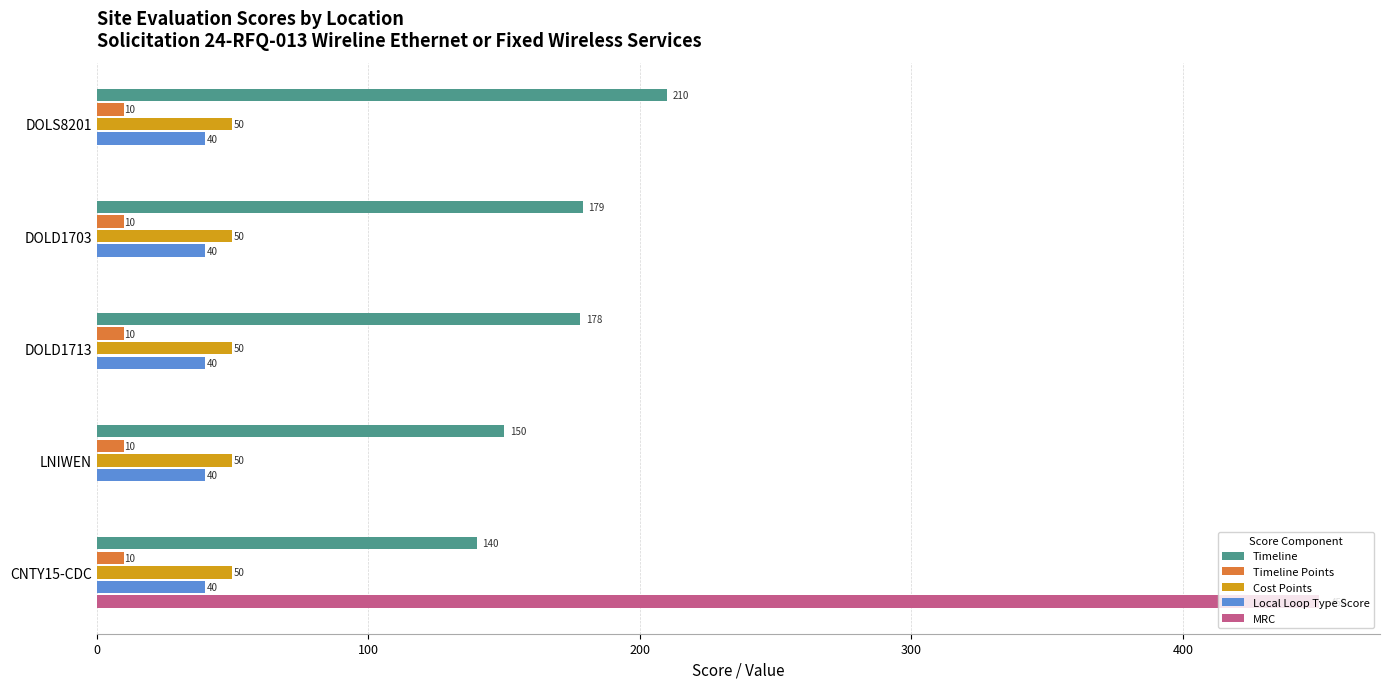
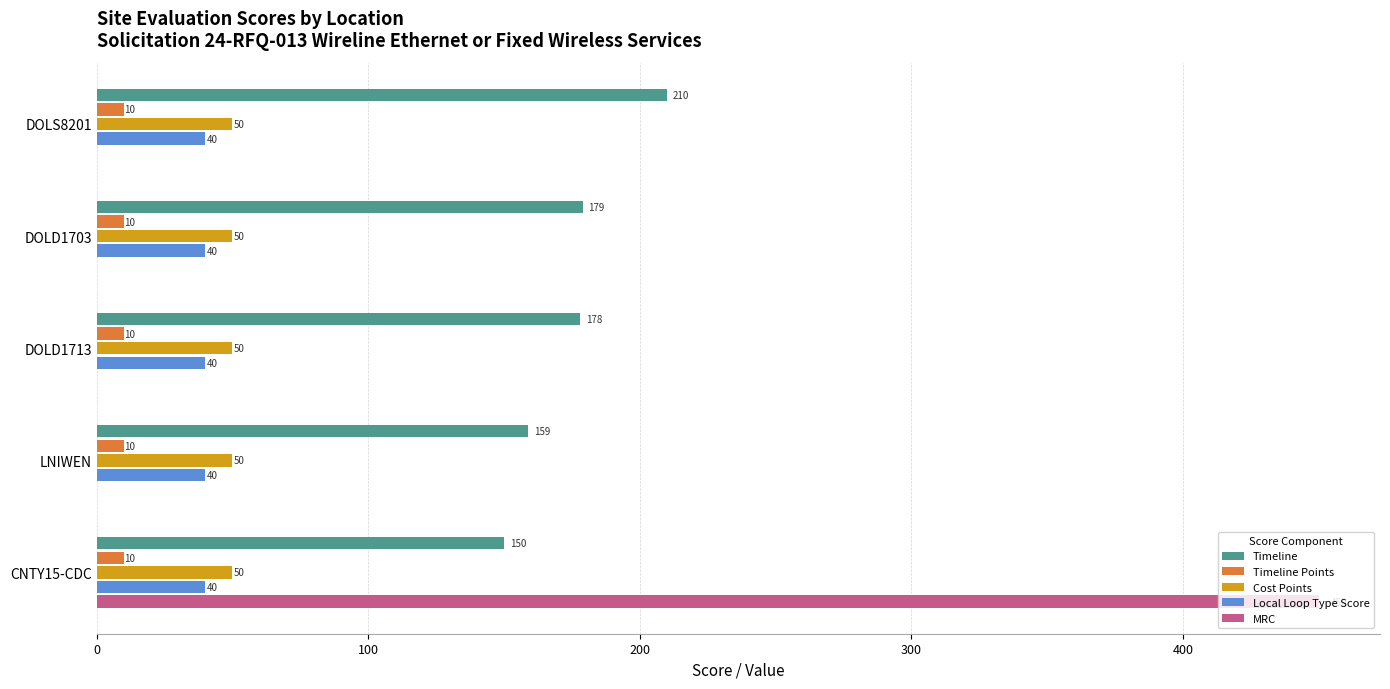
Timeline, LNIWEN: 150 -> 159
Timeline, CNTY15-CDC: 140 -> 150
